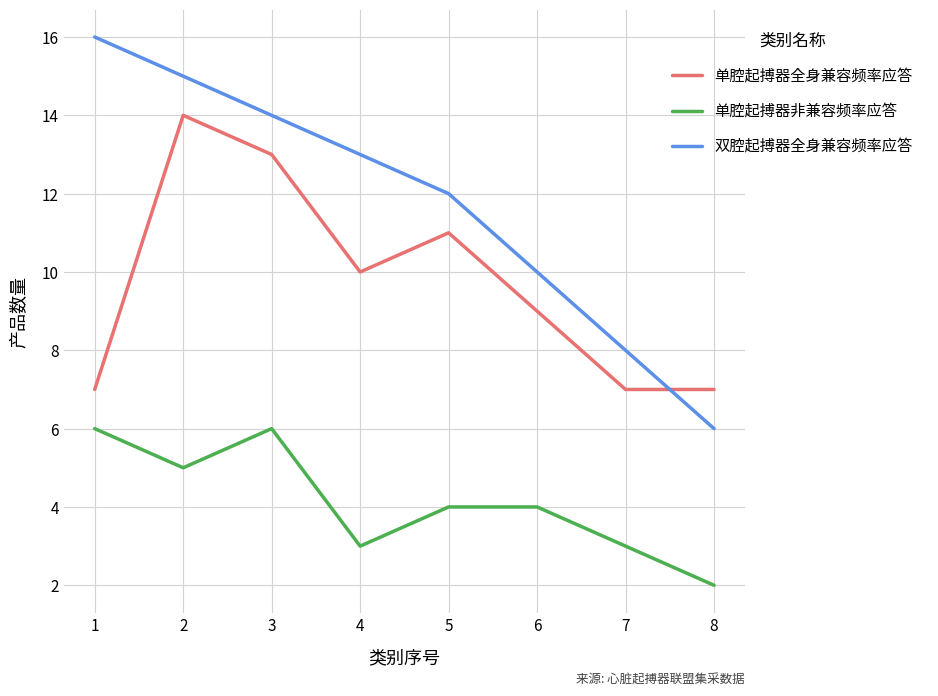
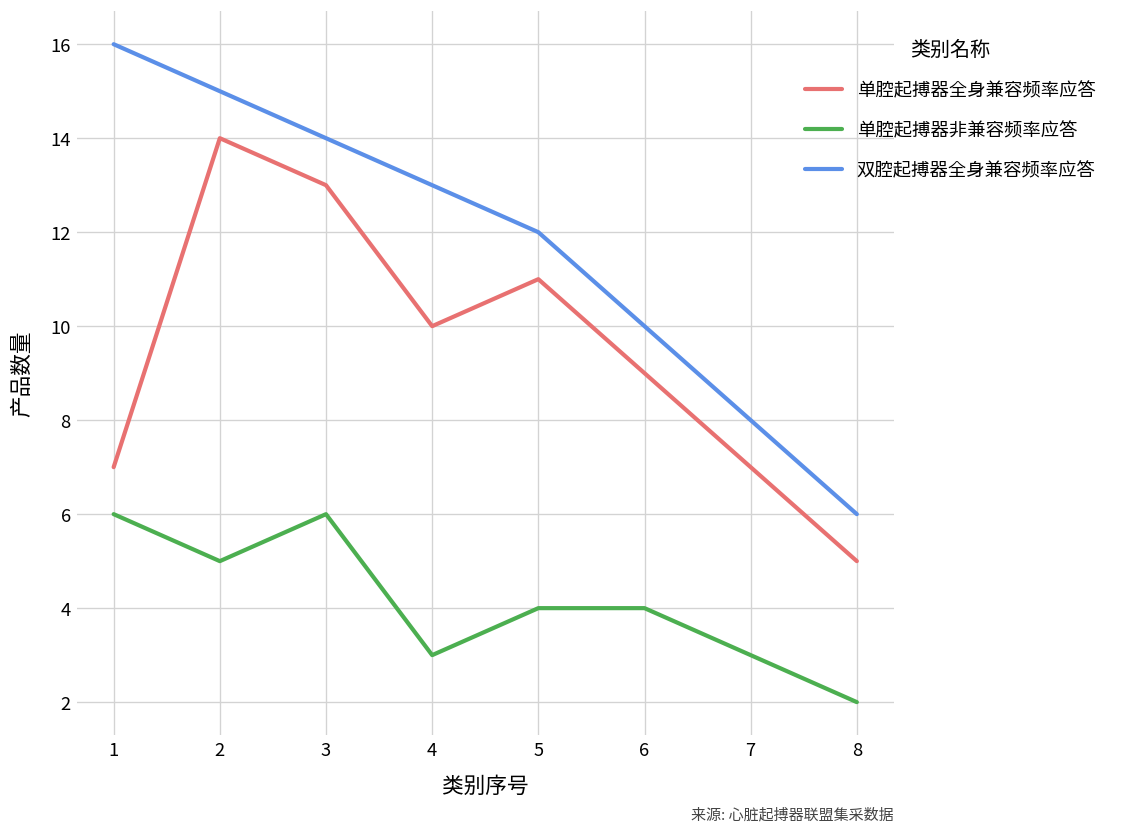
单腔起搏器全身兼容频率应答, 8: 7 -> 5
